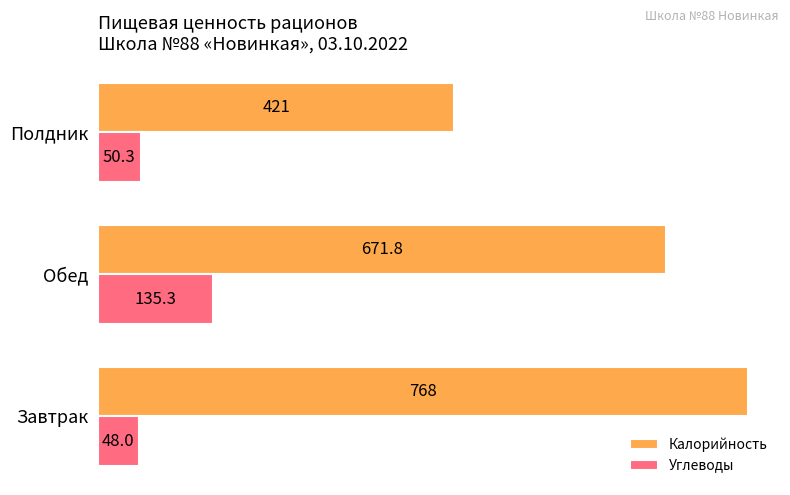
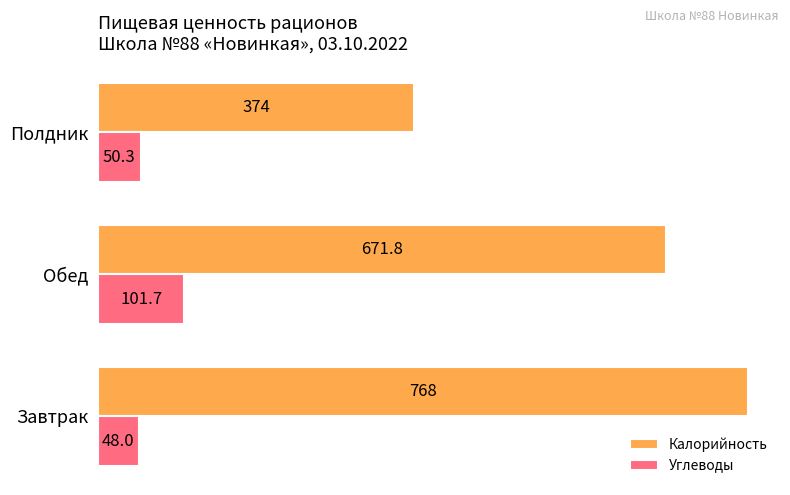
Калорийность, Полдник: 421 -> 374
Углеводы, Обед: 135.3 -> 101.7
